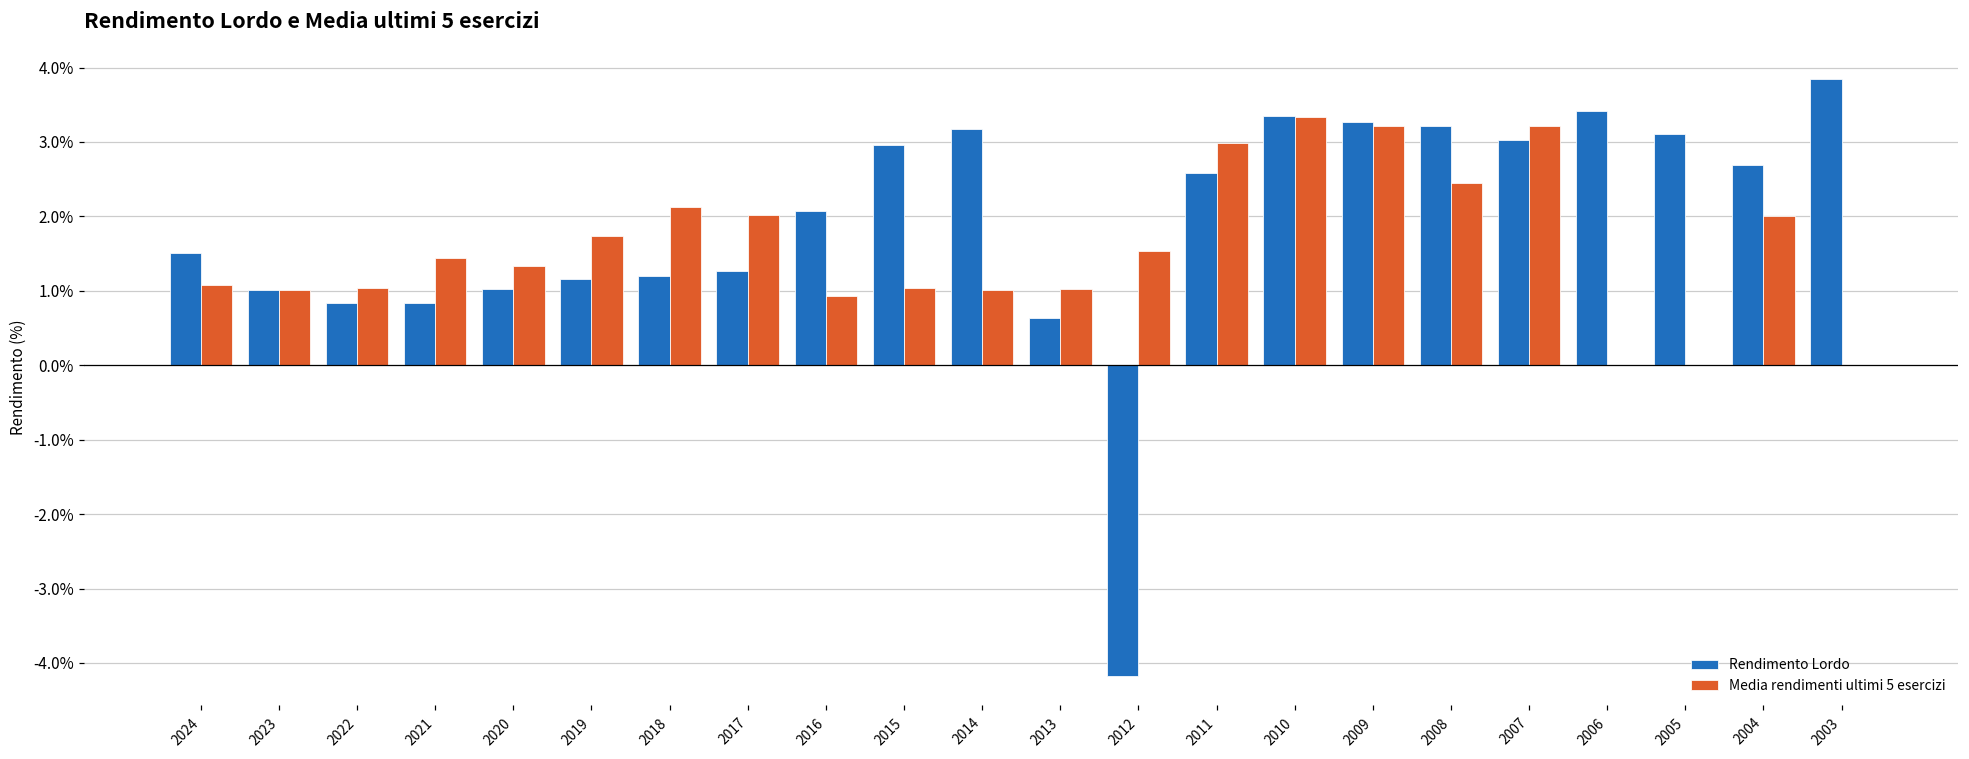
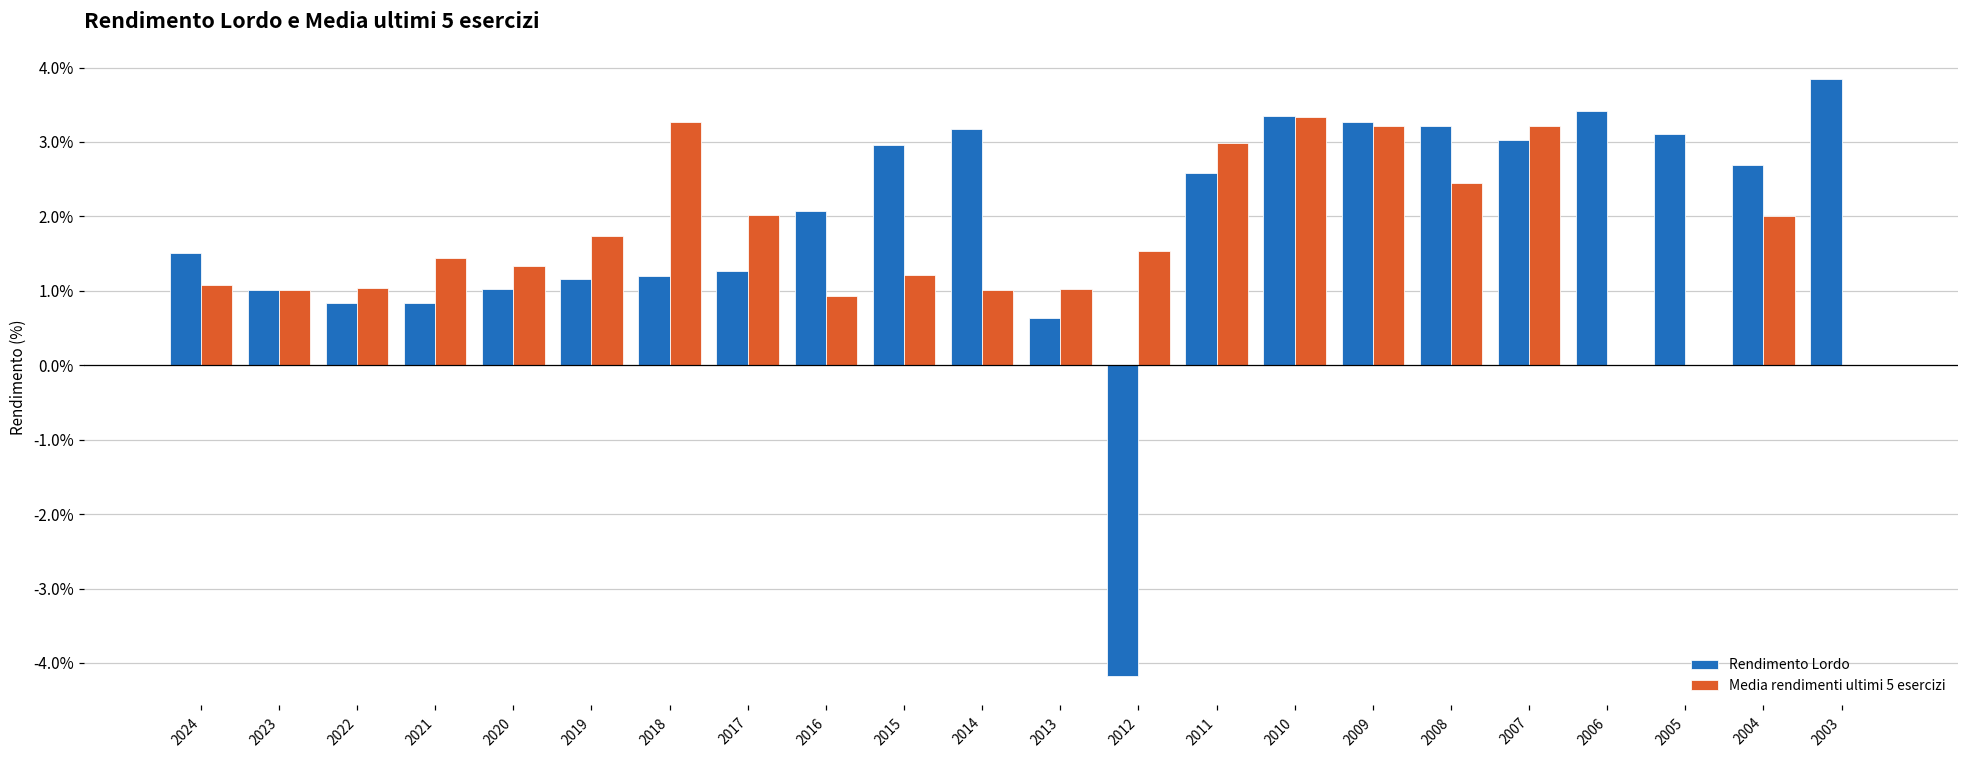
Media rendimenti ultimi 5 esercizi, 2018: 2.1% -> 3.3%
Media rendimenti ultimi 5 esercizi, 2015: 1.0% -> 1.2%
